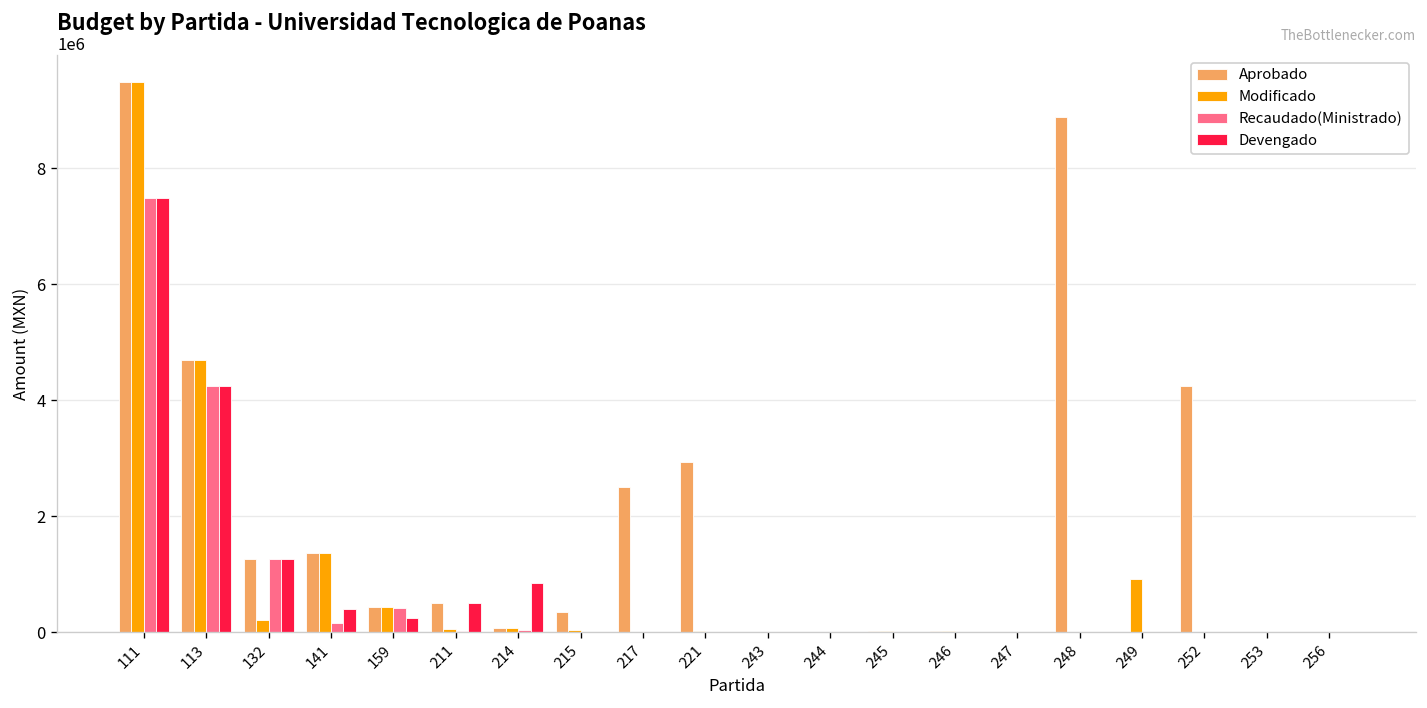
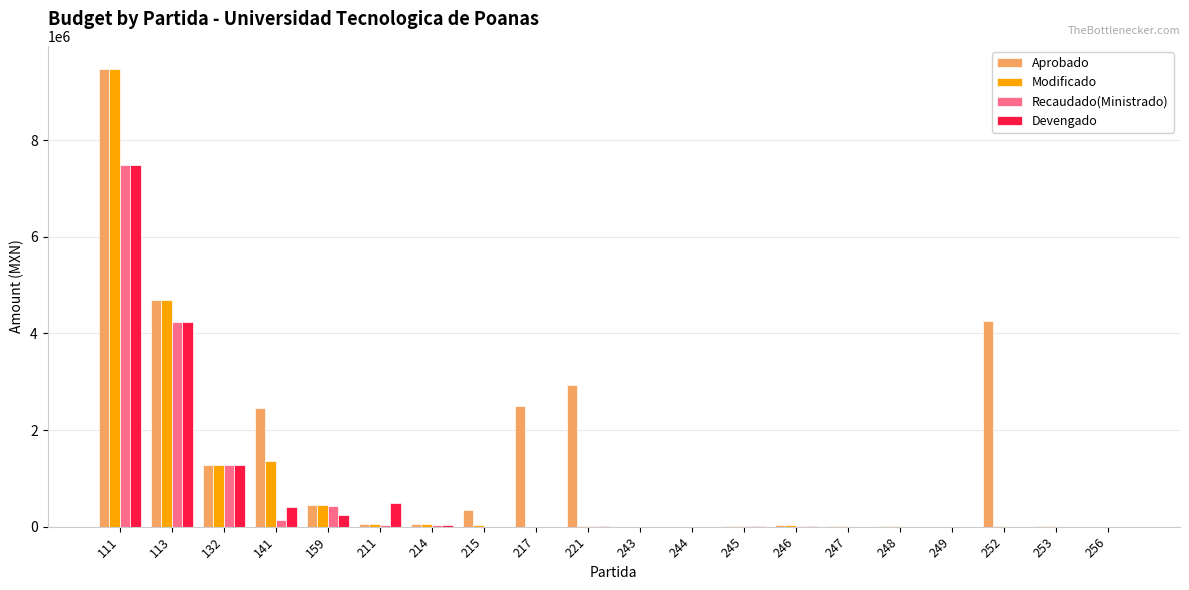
Modificado, 132: 200000 -> 1300000
Aprobado, 141: 1400000 -> 2500000
Aprobado, 211: 500000 -> 0
Devengado, 214: 800000 -> 0
Aprobado, 248: 8900000 -> 0
Modificado, 249: 900000 -> 0
